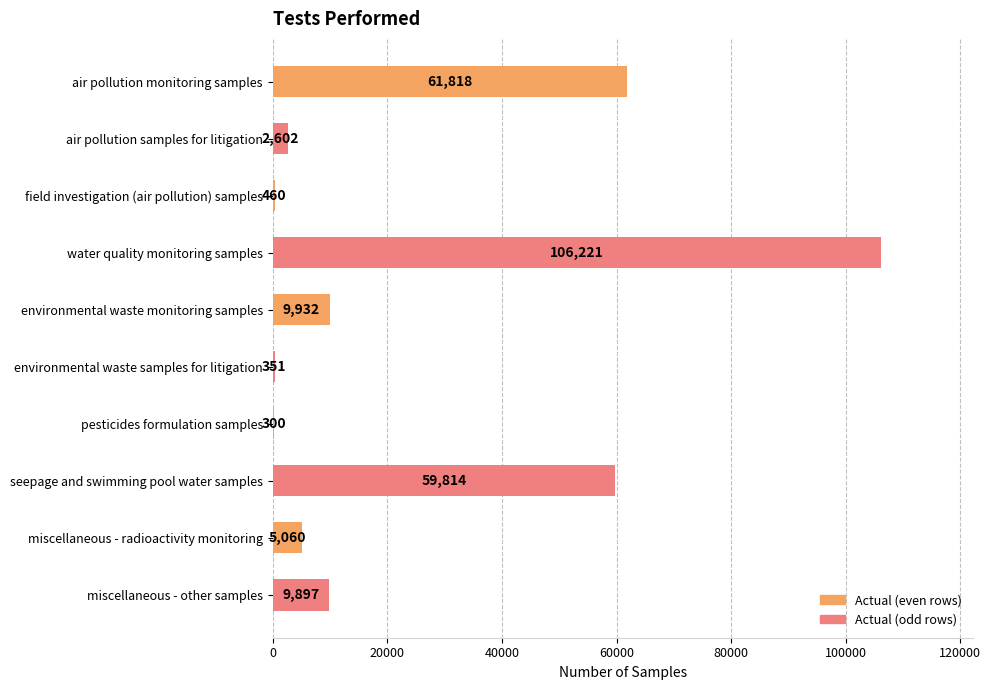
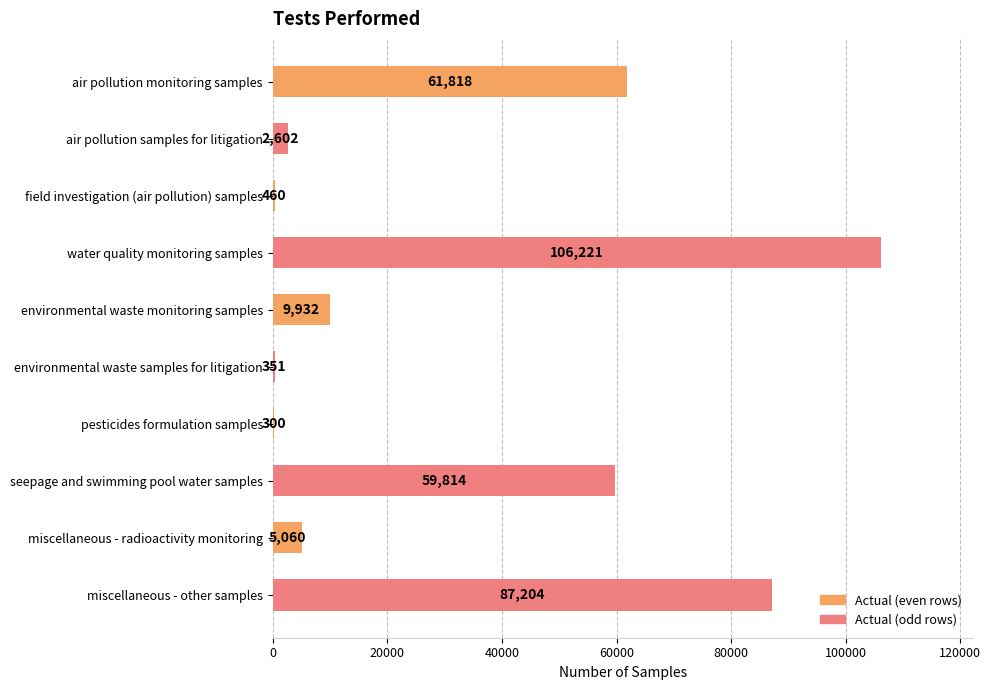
miscellaneous - other samples: 9,897 -> 87,204
